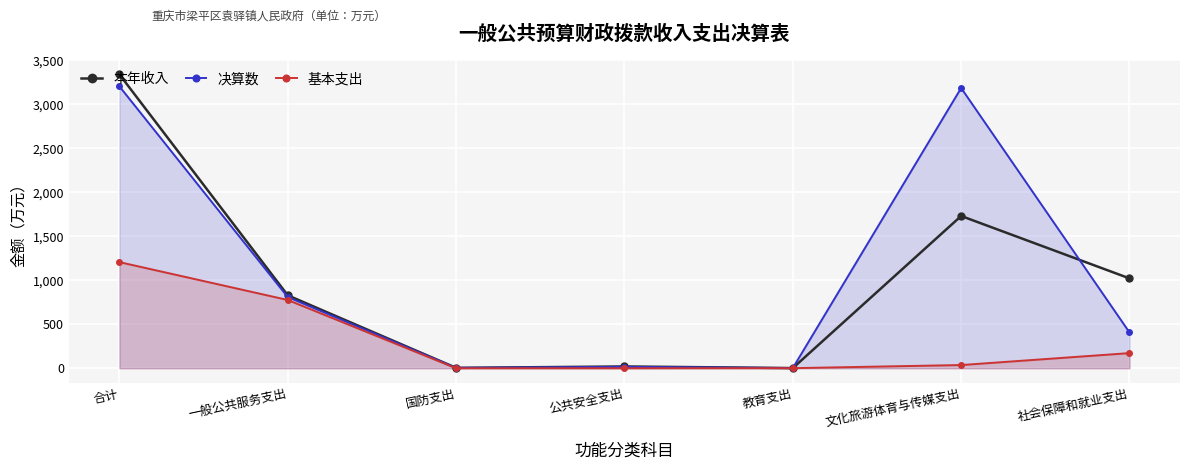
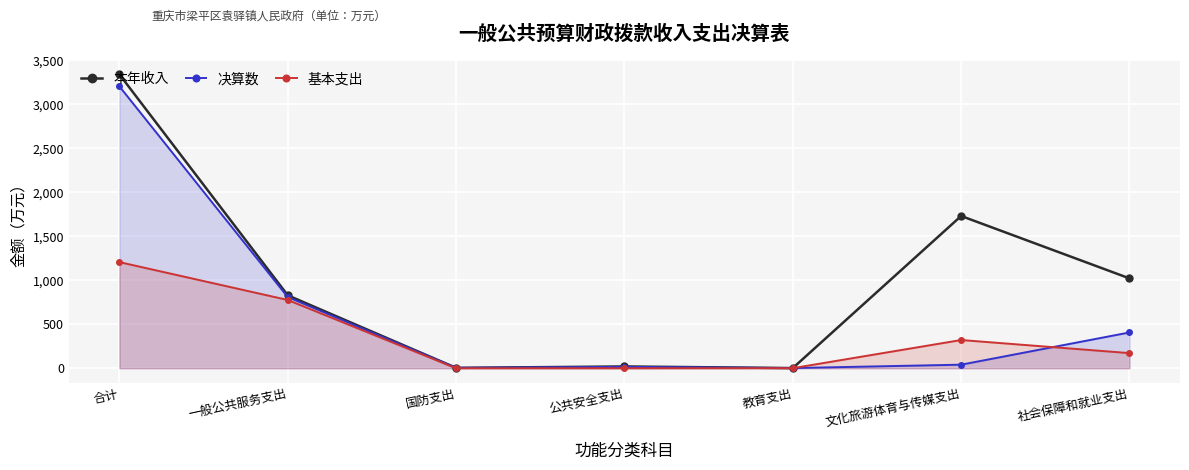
决算数, 文化旅游体育与传媒支出: 3,200 -> 0
基本支出, 文化旅游体育与传媒支出: 0 -> 300
